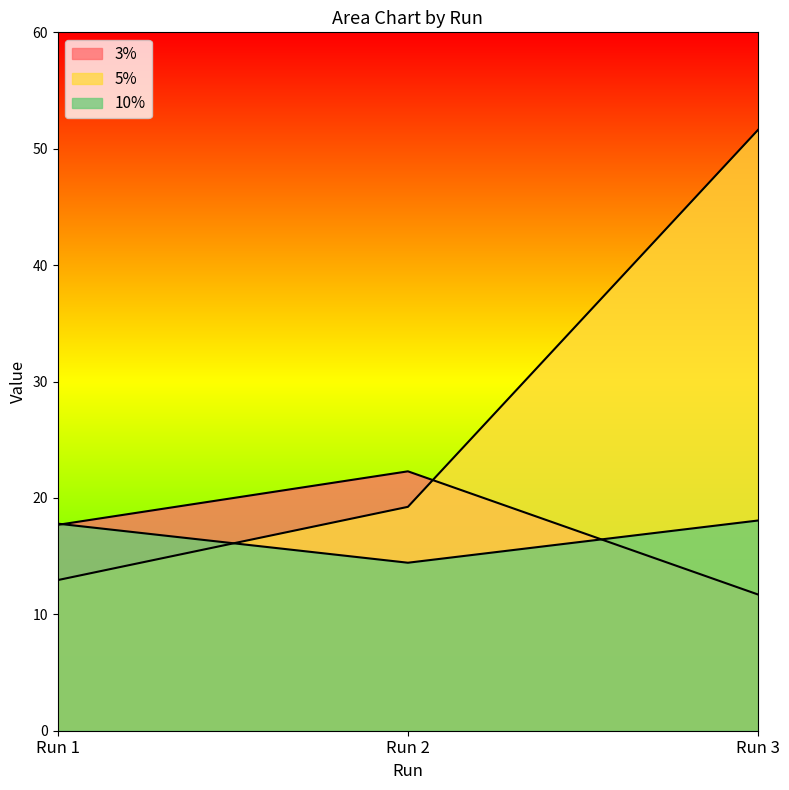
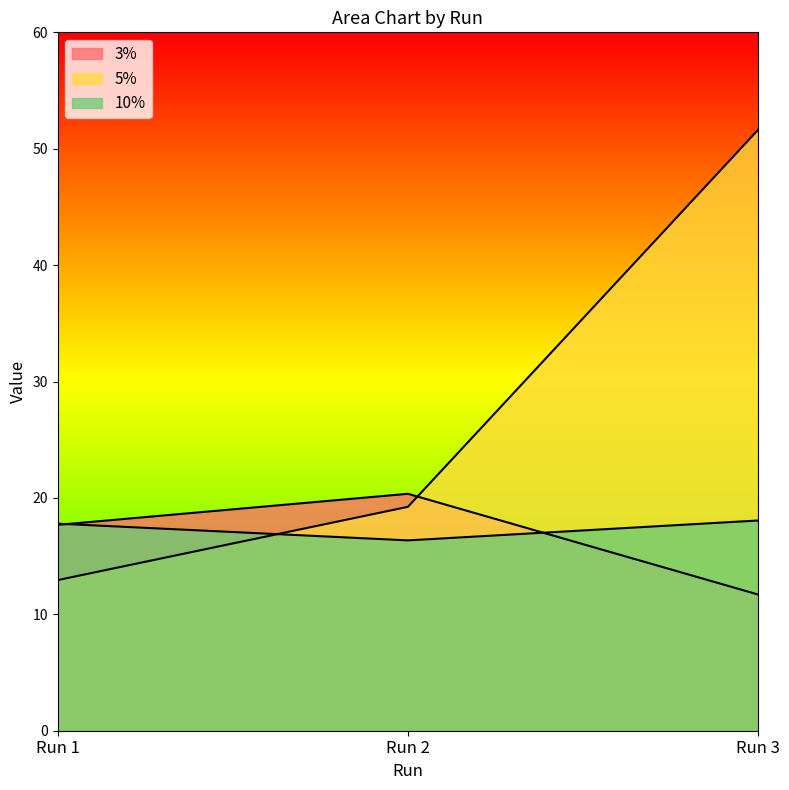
3%, Run 2: 22.3 -> 20.4
10%, Run 2: 14.4 -> 16.4
